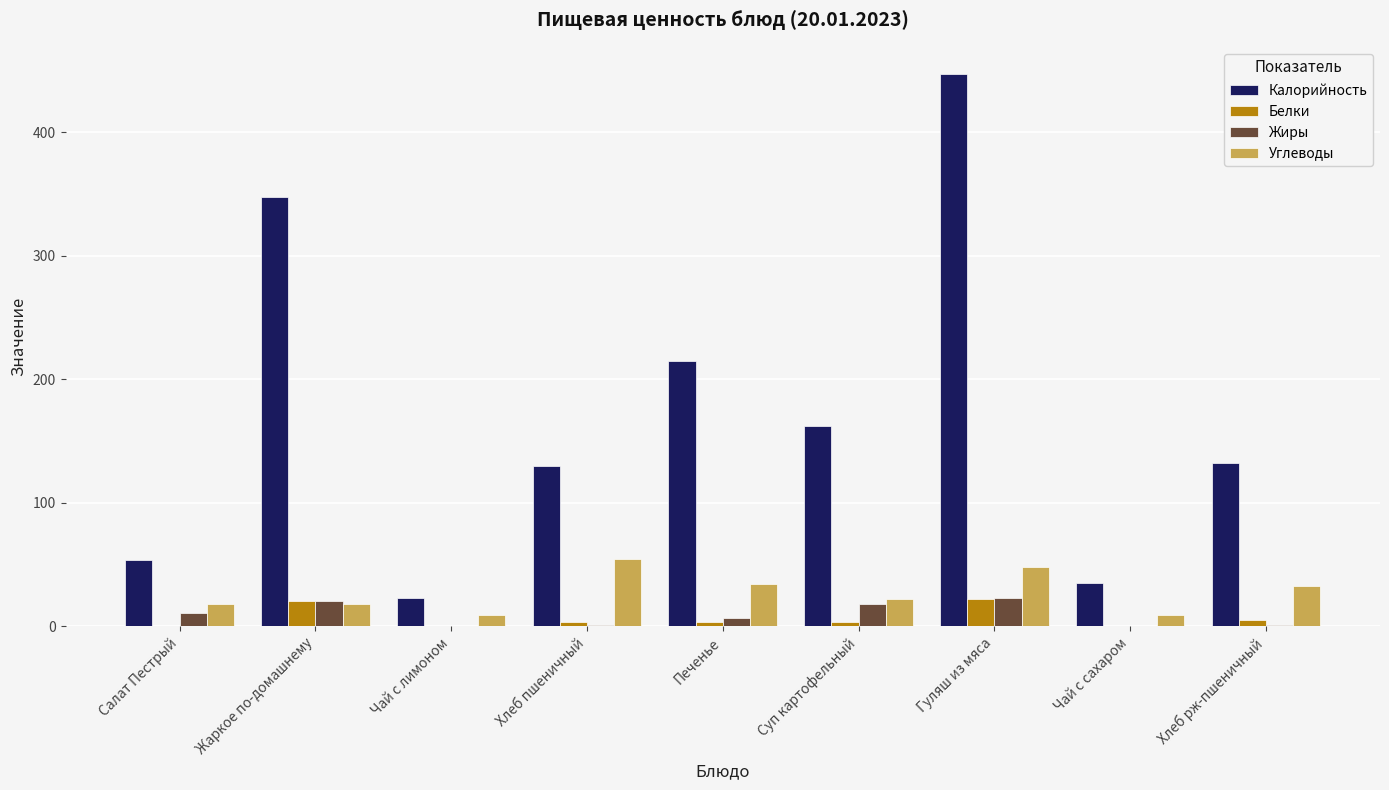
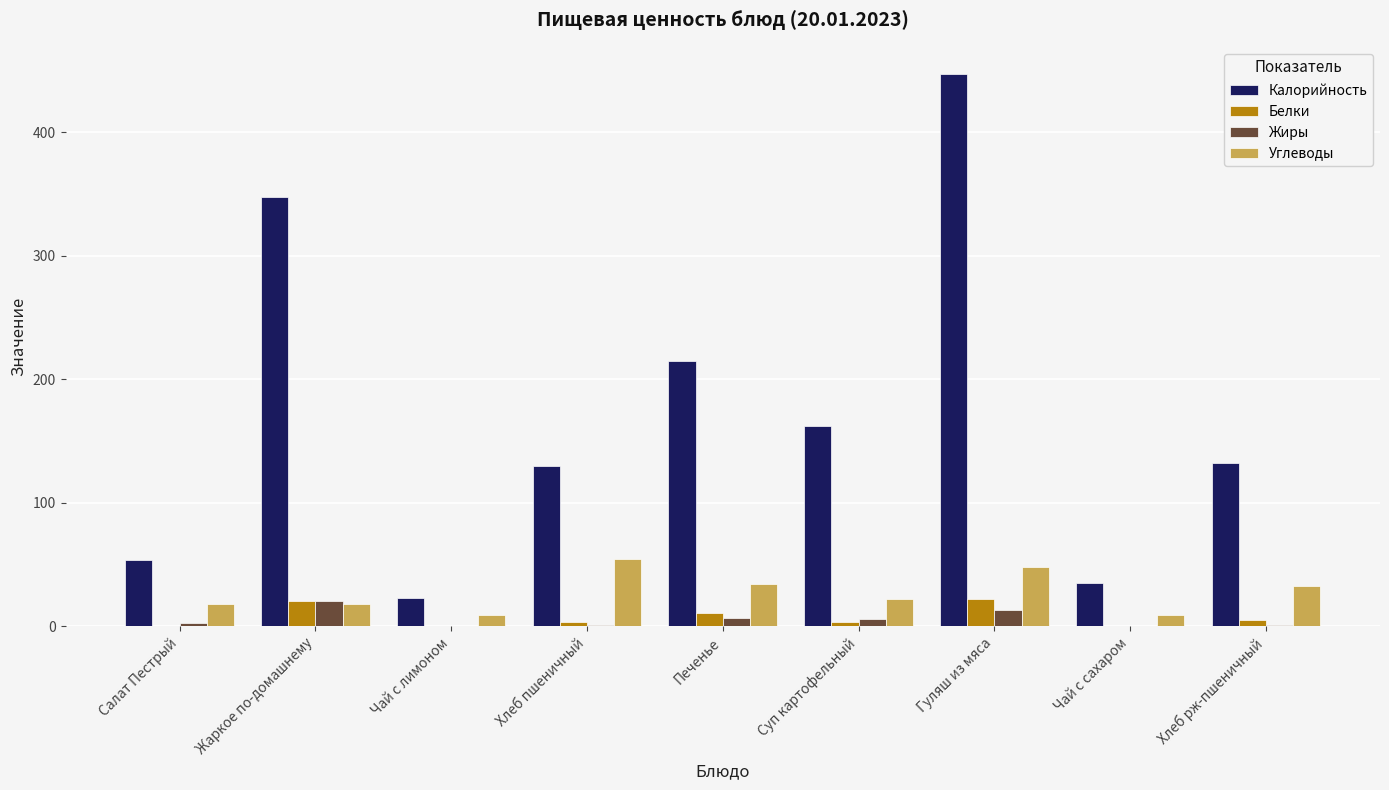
Жиры, Салат Пестрый: 11 -> 3
Белки, Печенье: 4 -> 11
Жиры, Суп картофельный: 18 -> 6
Жиры, Гуляш из мяса: 23 -> 13
